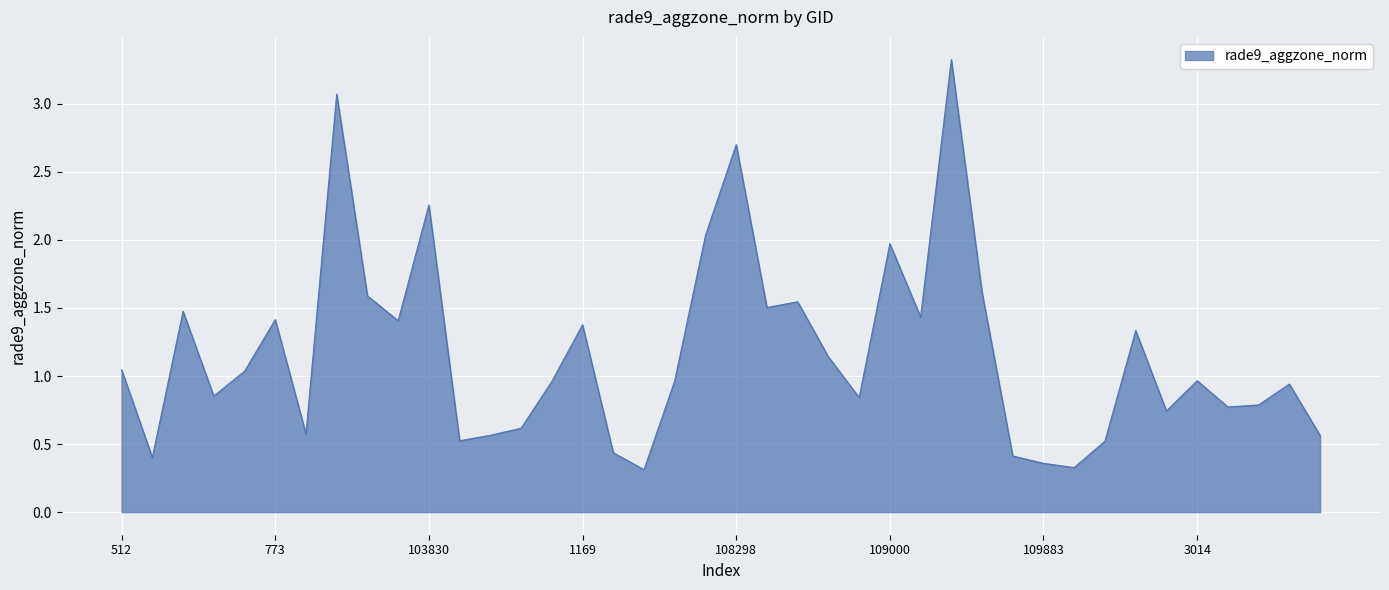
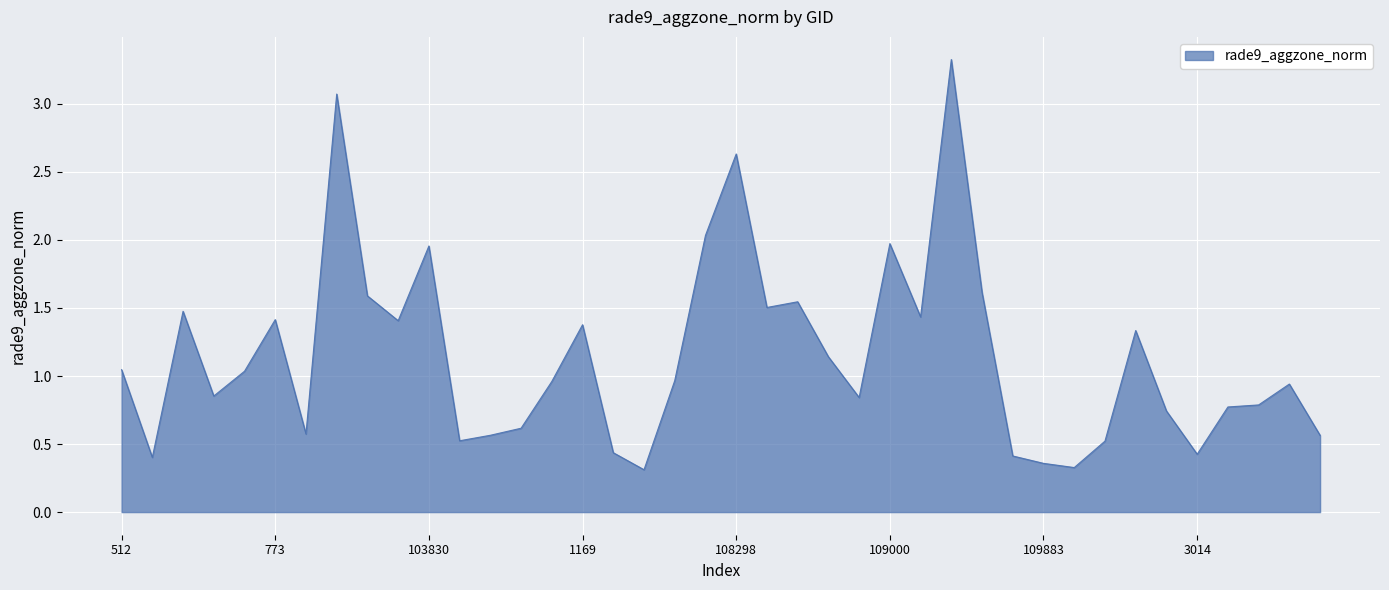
103830: 2.26 -> 1.96
108298: 2.70 -> 2.63
3014: 0.97 -> 0.43
